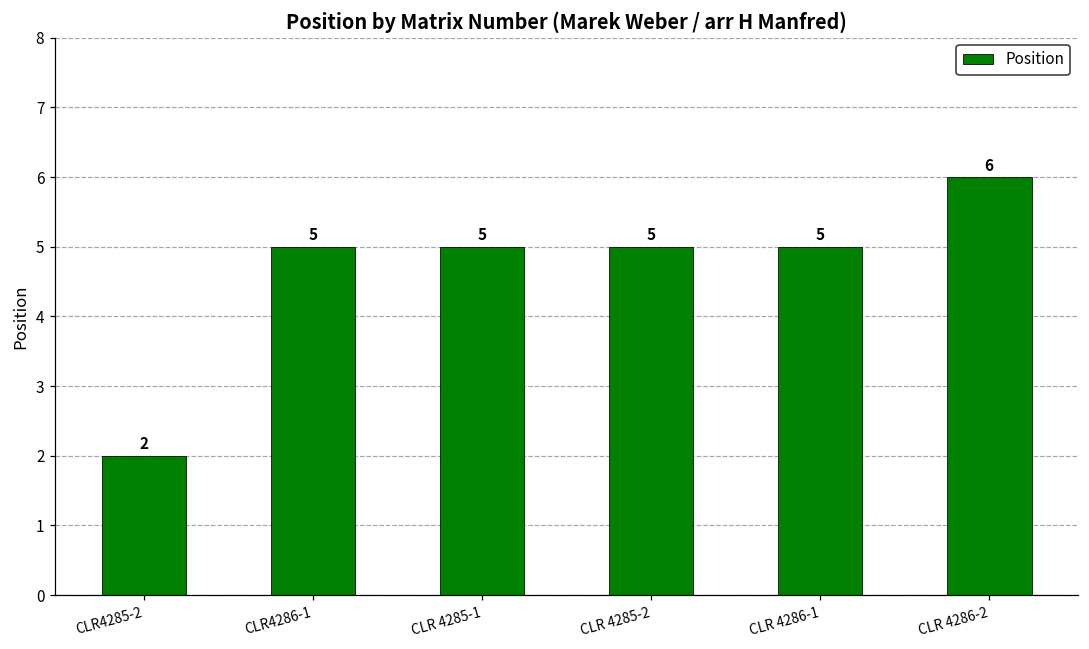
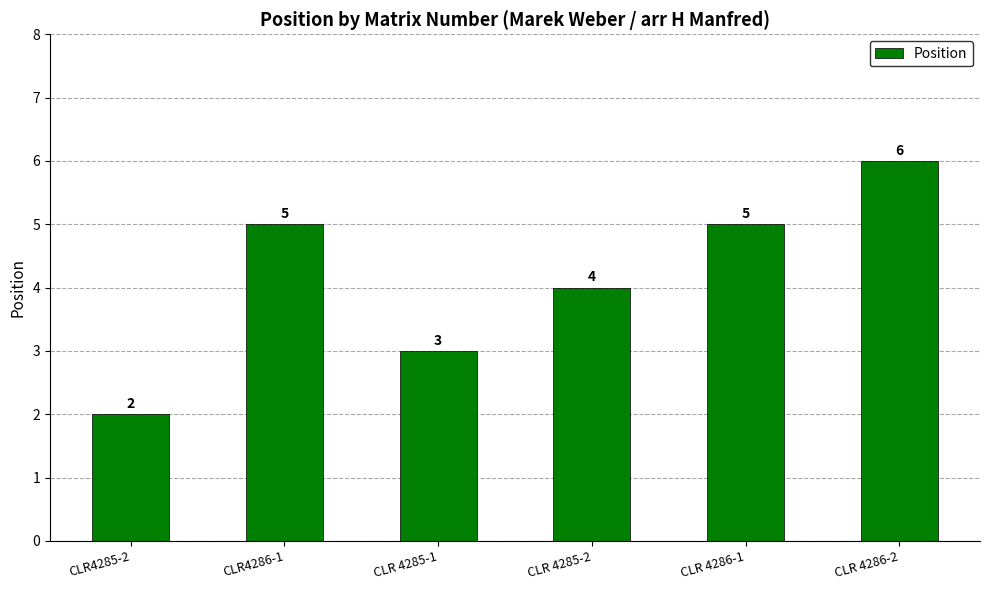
CLR 4285-1: 5 -> 3
CLR 4285-2: 5 -> 4
